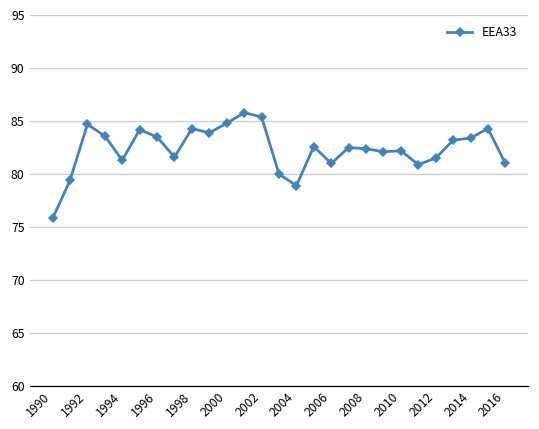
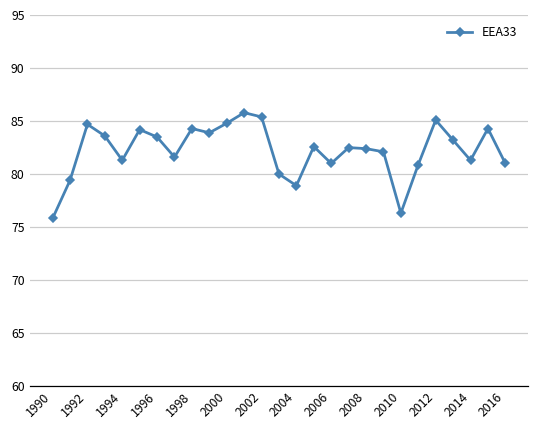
2010: 82 -> 76
2012: 82 -> 85
2014: 83 -> 81
